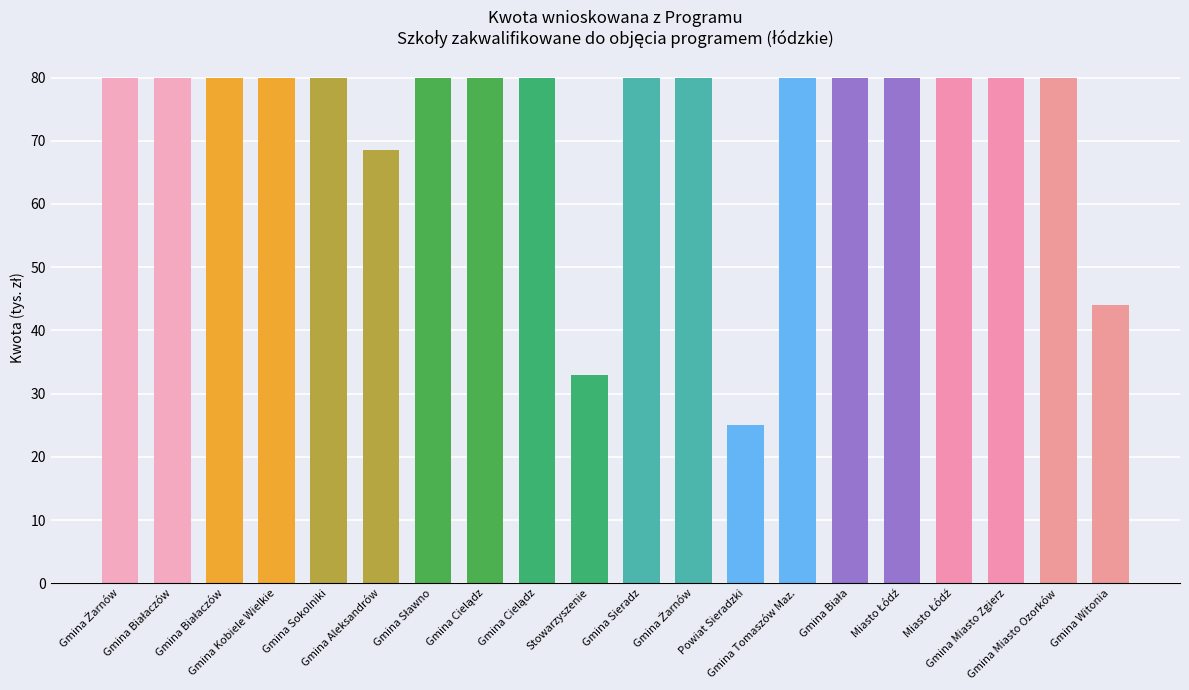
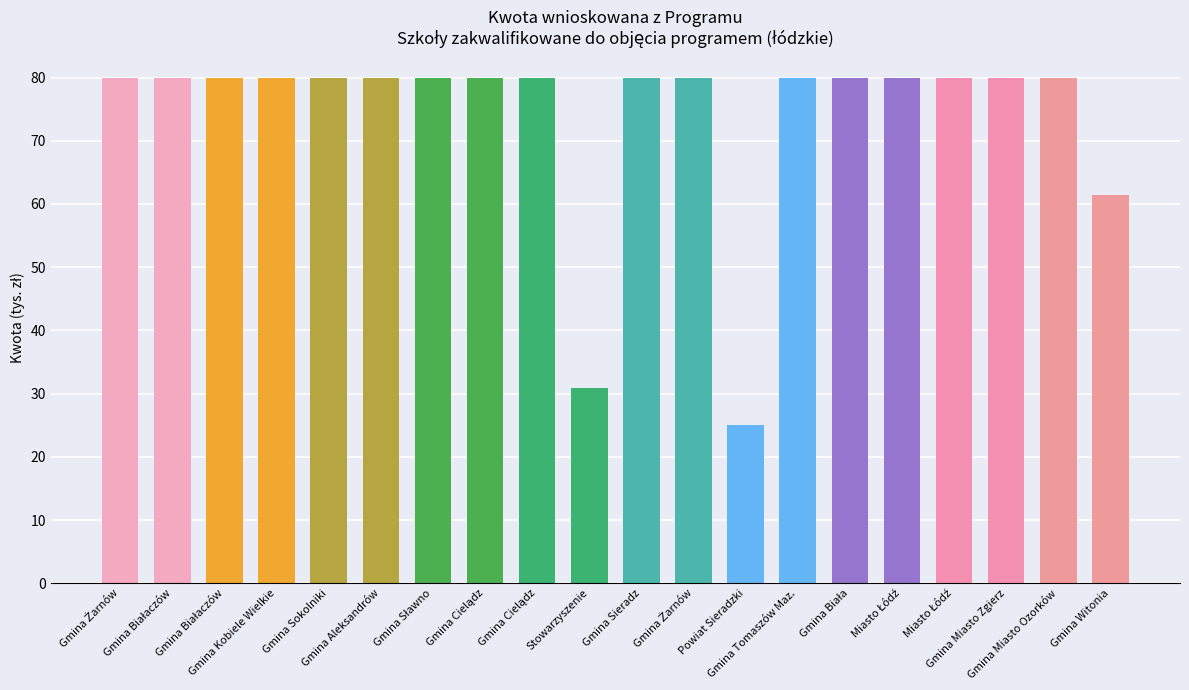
Gmina Aleksandrów: 68 -> 80
Stowarzyszenie: 33 -> 31
Gmina Witonia: 44 -> 61
